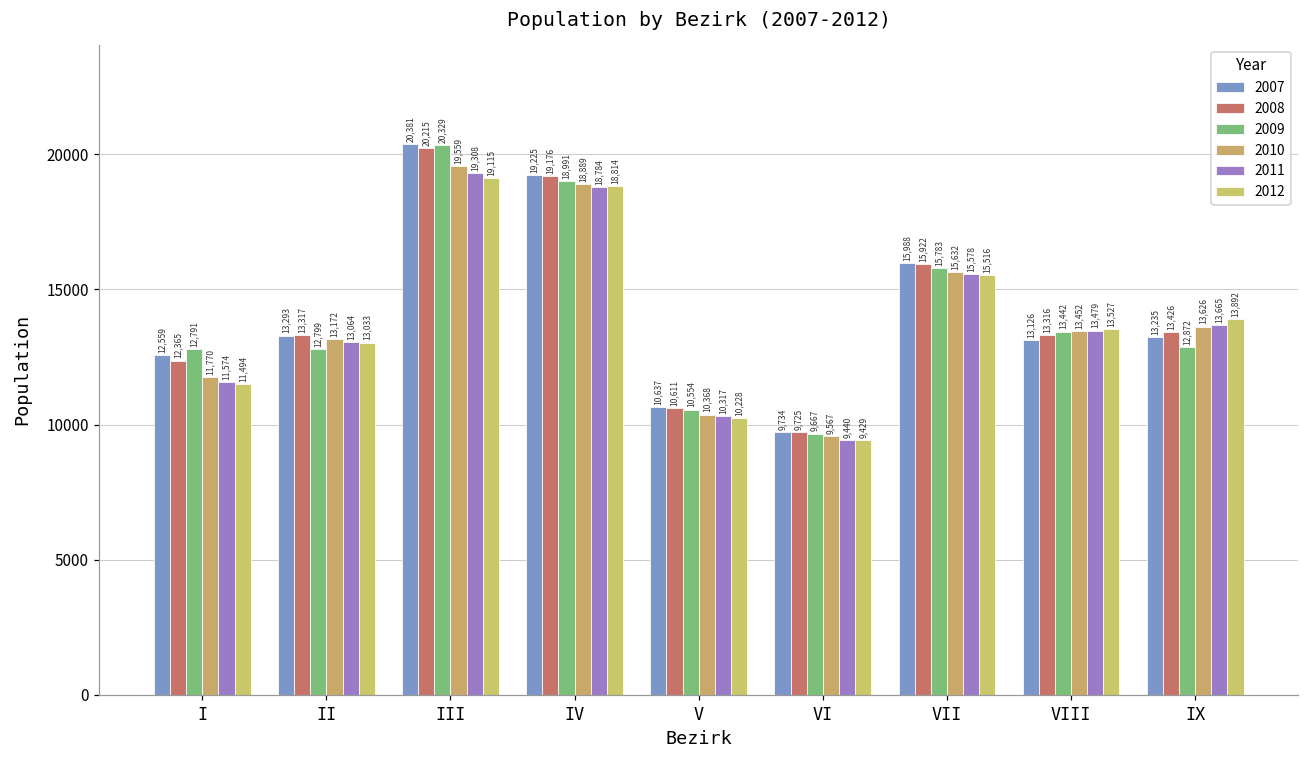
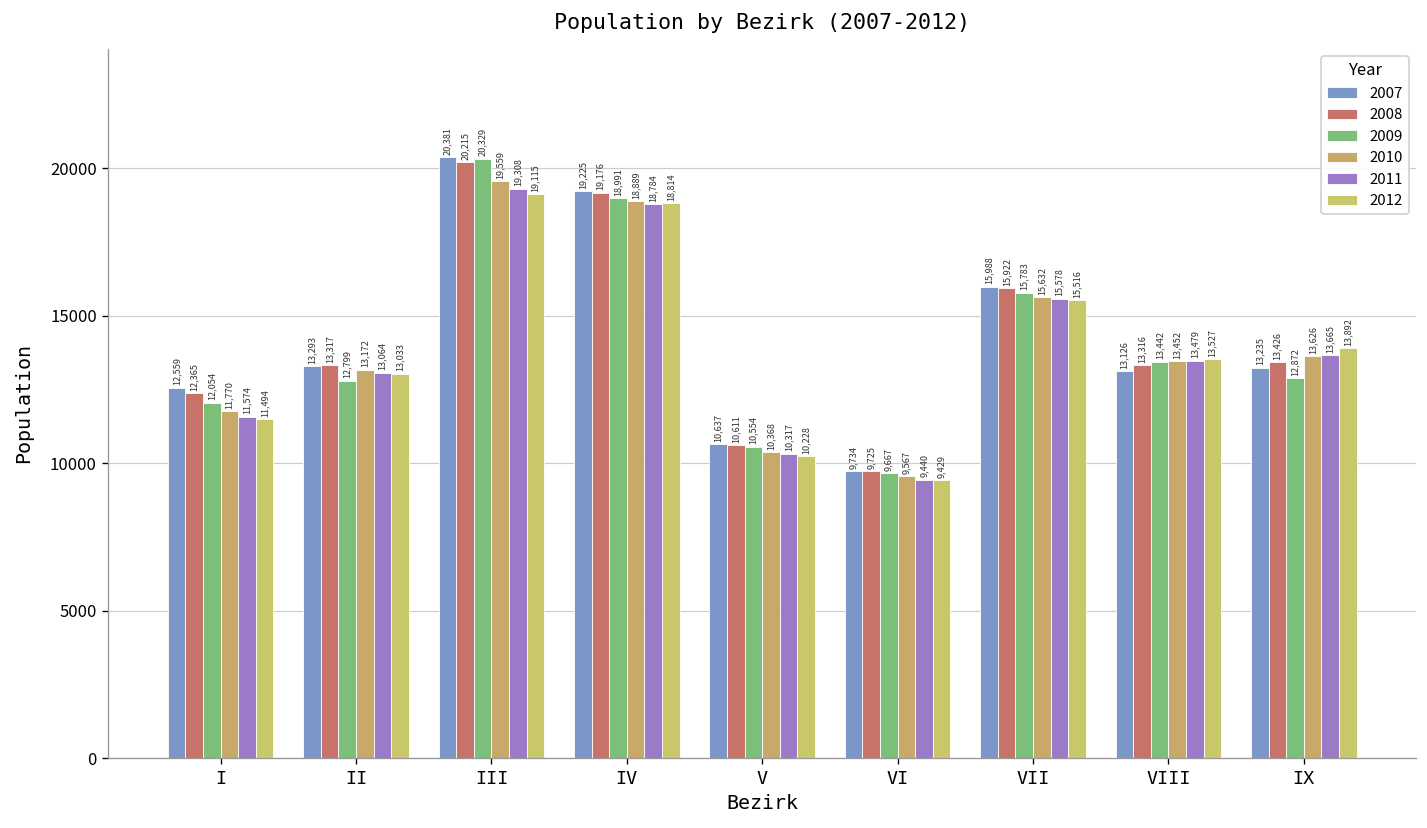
2009, I: 12,791 -> 12,054
